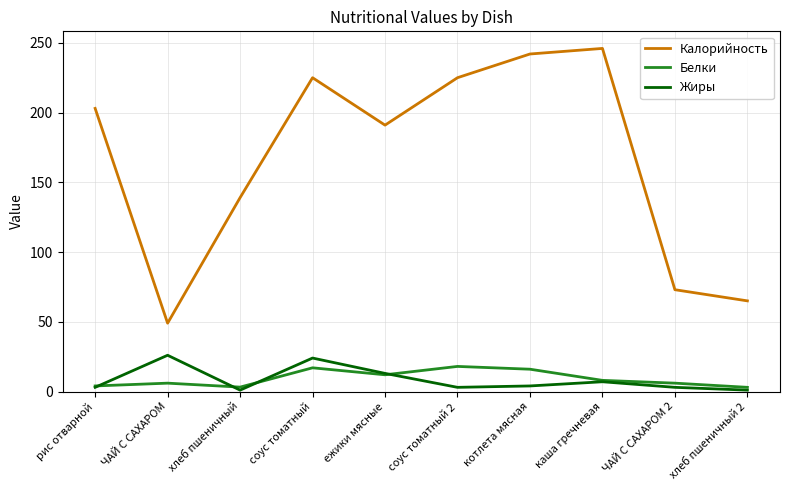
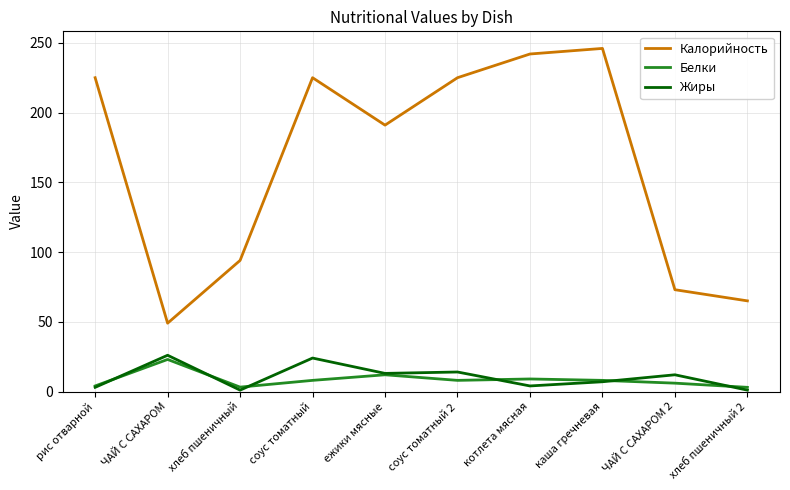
Калорийность, рис отварной: 203 -> 225
Белки, ЧАЙ С САХАРОМ: 6 -> 23
Калорийность, хлеб пшеничный: 139 -> 94
Белки, соус томатный: 17 -> 8
Белки, соус томатный 2: 18 -> 8
Жиры, соус томатный 2: 3 -> 14
Белки, котлета мясная: 16 -> 9
Жиры, ЧАЙ С САХАРОМ 2: 3 -> 12
